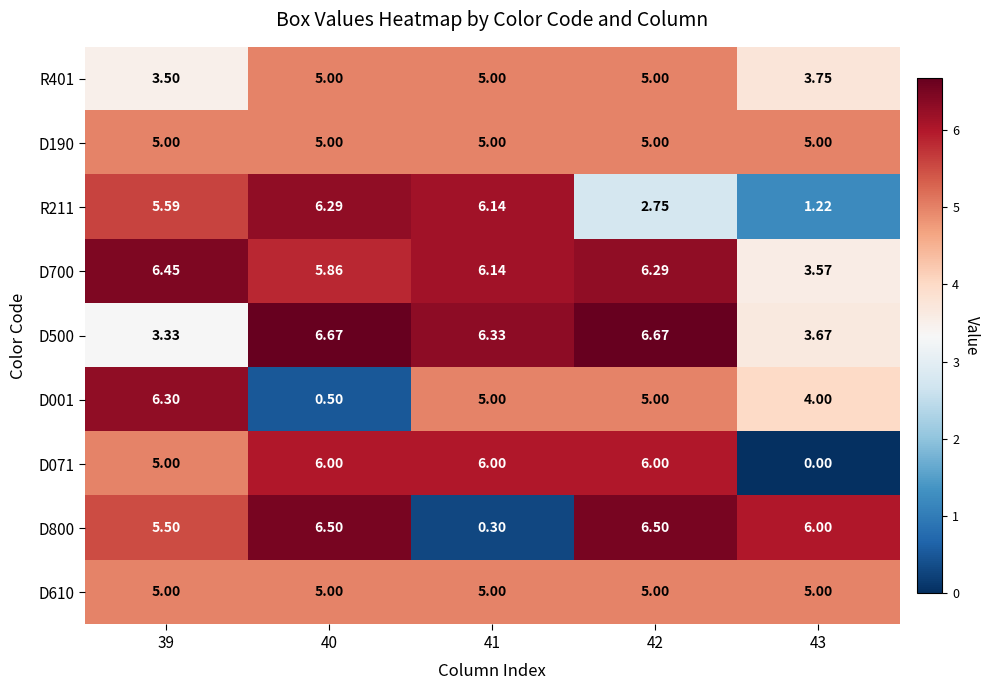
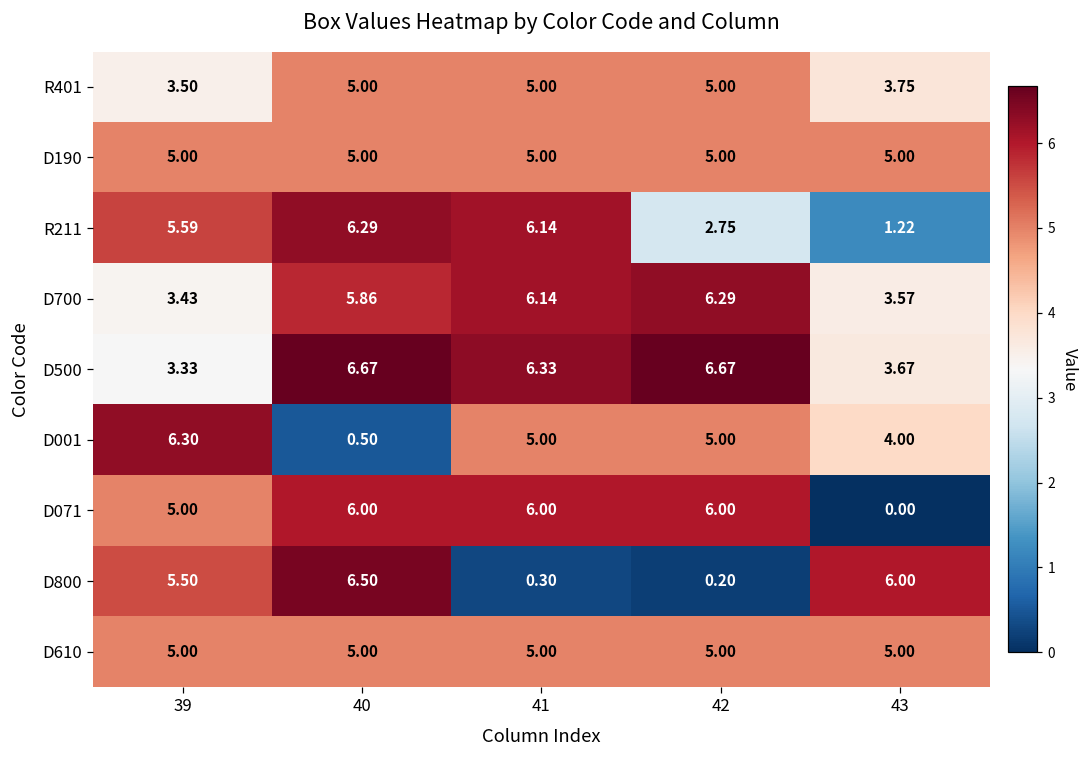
D700, 39: 6.45 -> 3.43
D800, 42: 6.50 -> 0.20
